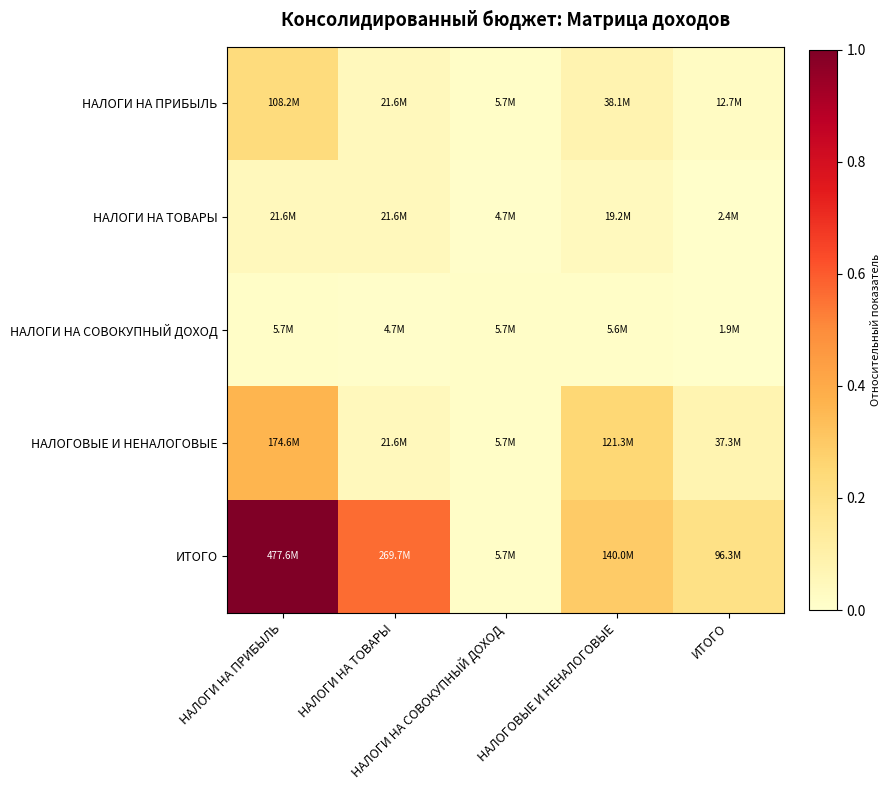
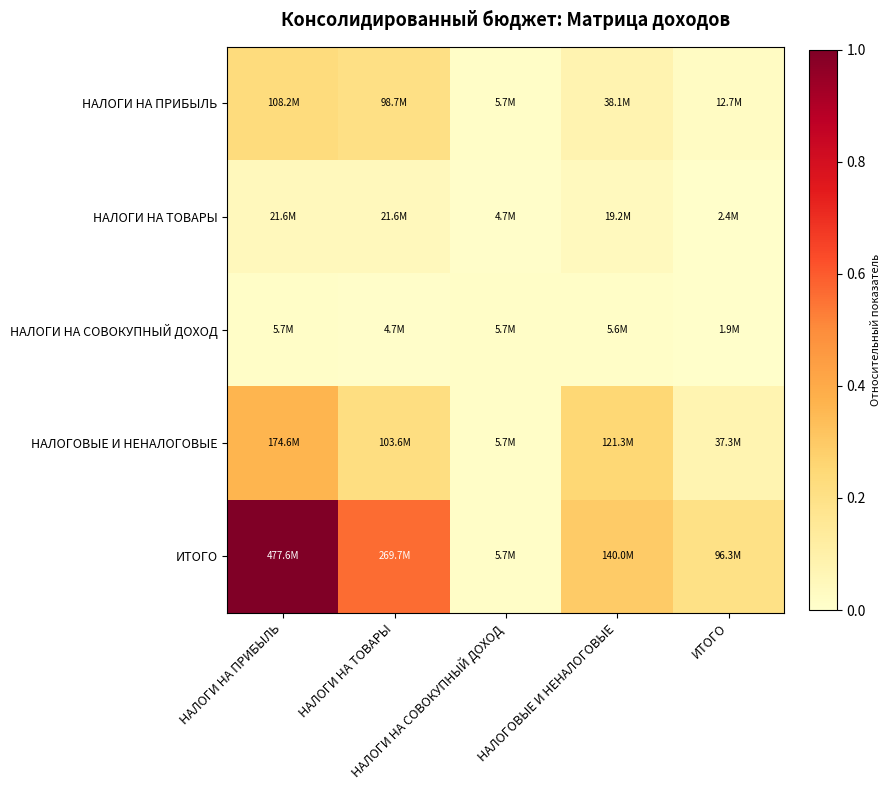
НАЛОГИ НА ПРИБЫЛЬ, НАЛОГИ НА ТОВАРЫ: 21.6M -> 98.7M
НАЛОГОВЫЕ И НЕНАЛОГОВЫЕ, НАЛОГИ НА ТОВАРЫ: 21.6M -> 103.6M
